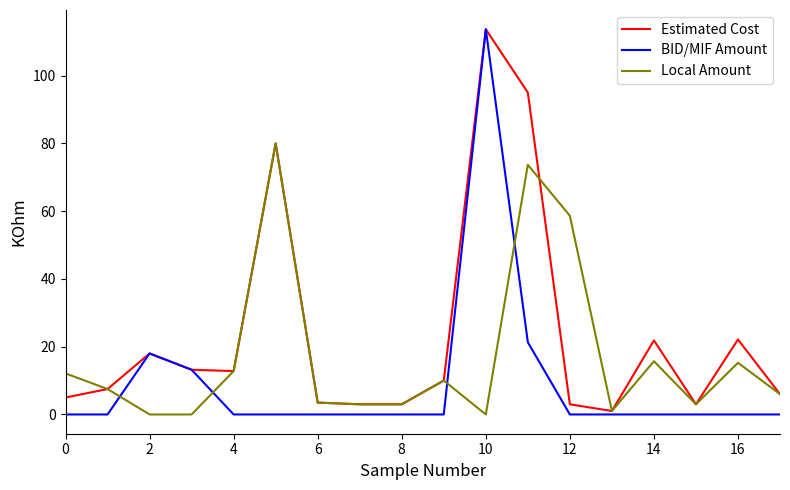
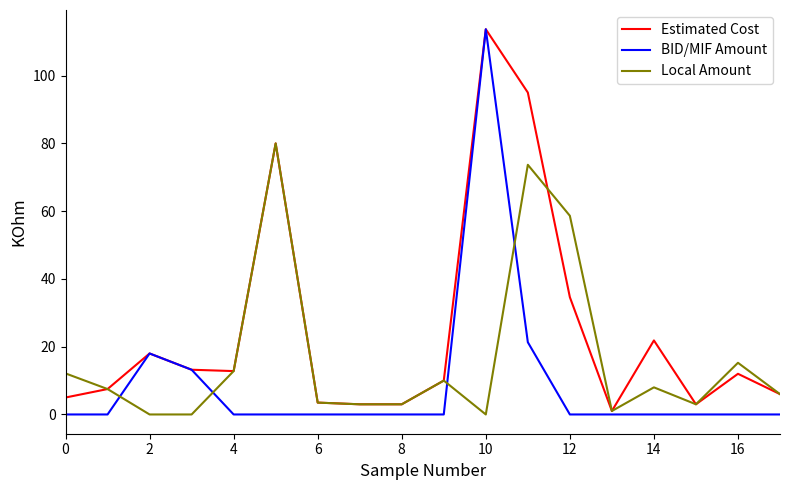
Estimated Cost, 12: 3 -> 35
Local Amount, 14: 16 -> 8
Estimated Cost, 16: 22 -> 12
